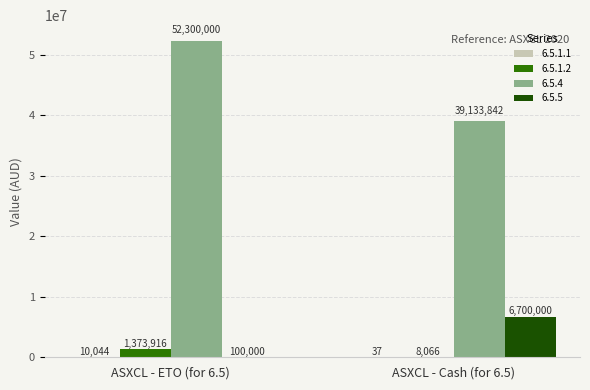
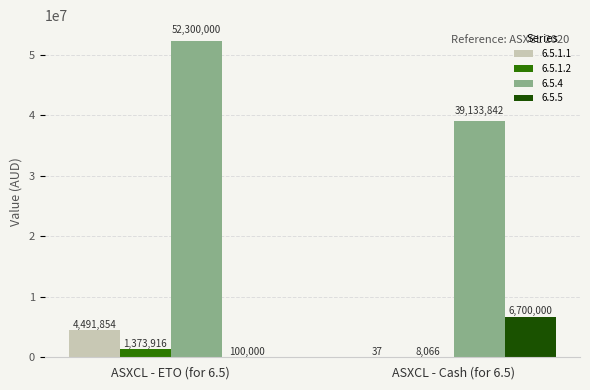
6.5.1.1, ASXCL - ETO (for 6.5): 10,044 -> 4,491,854
